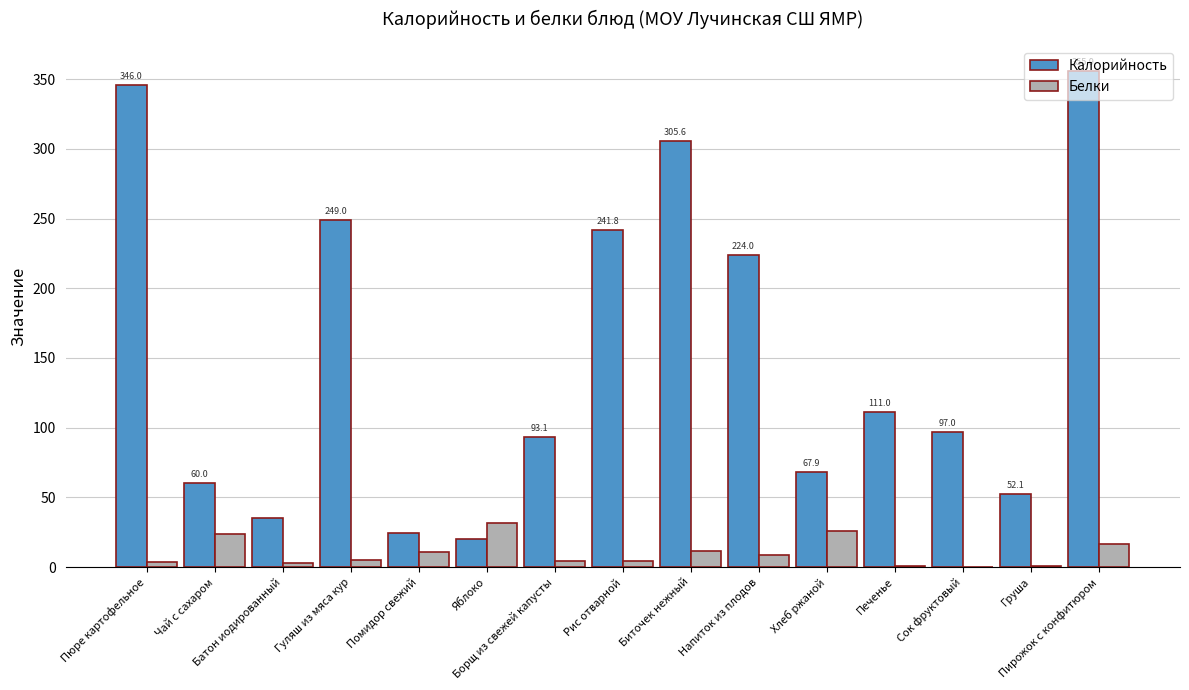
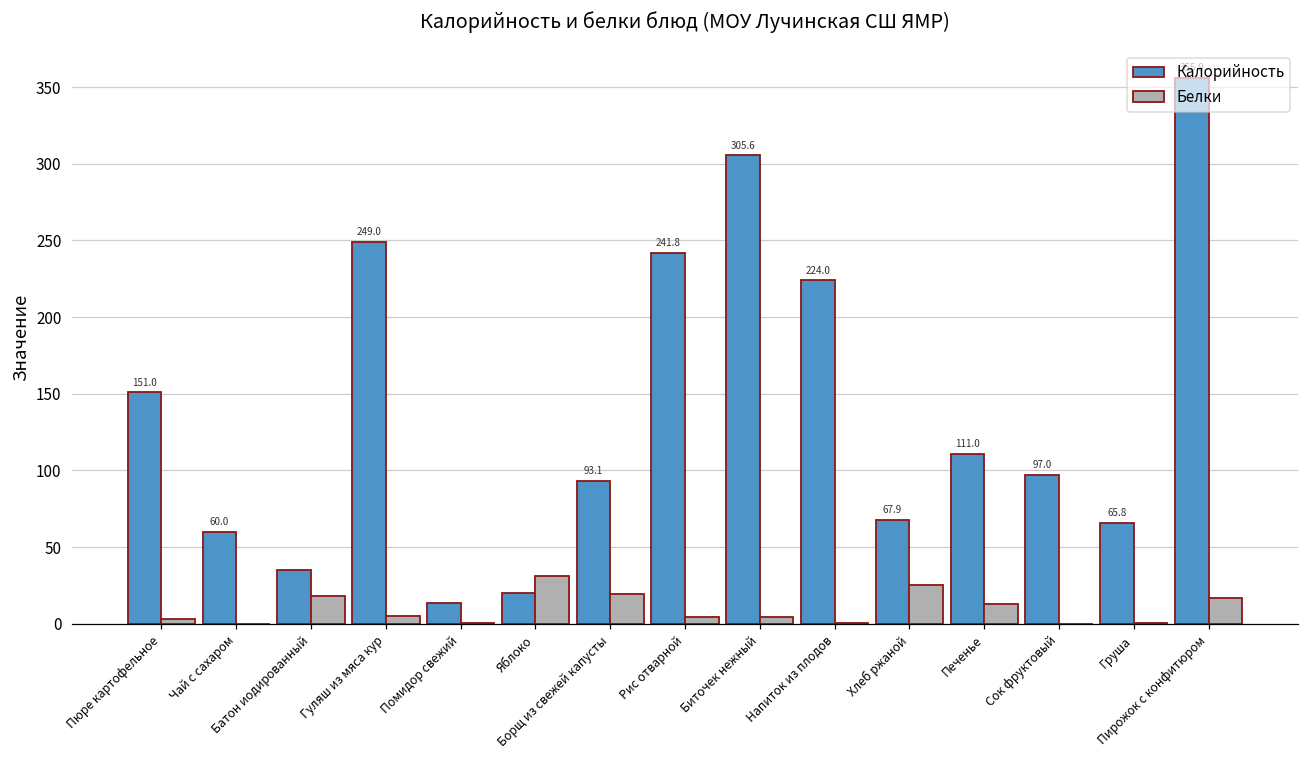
Калорийность, Пюре картофельное: 346.0 -> 151.0
Белки, Чай с сахаром: 24 -> 0
Белки, Батон иодированный: 3 -> 18
Калорийность, Помидор свежий: 25 -> 13
Белки, Помидор свежий: 11 -> 1
Белки, Борщ из свежей капусты: 5 -> 20
Белки, Биточек нежный: 12 -> 5
Белки, Напиток из плодов: 9 -> 0
Белки, Печенье: 1 -> 13
Калорийность, Груша: 52.1 -> 65.8
